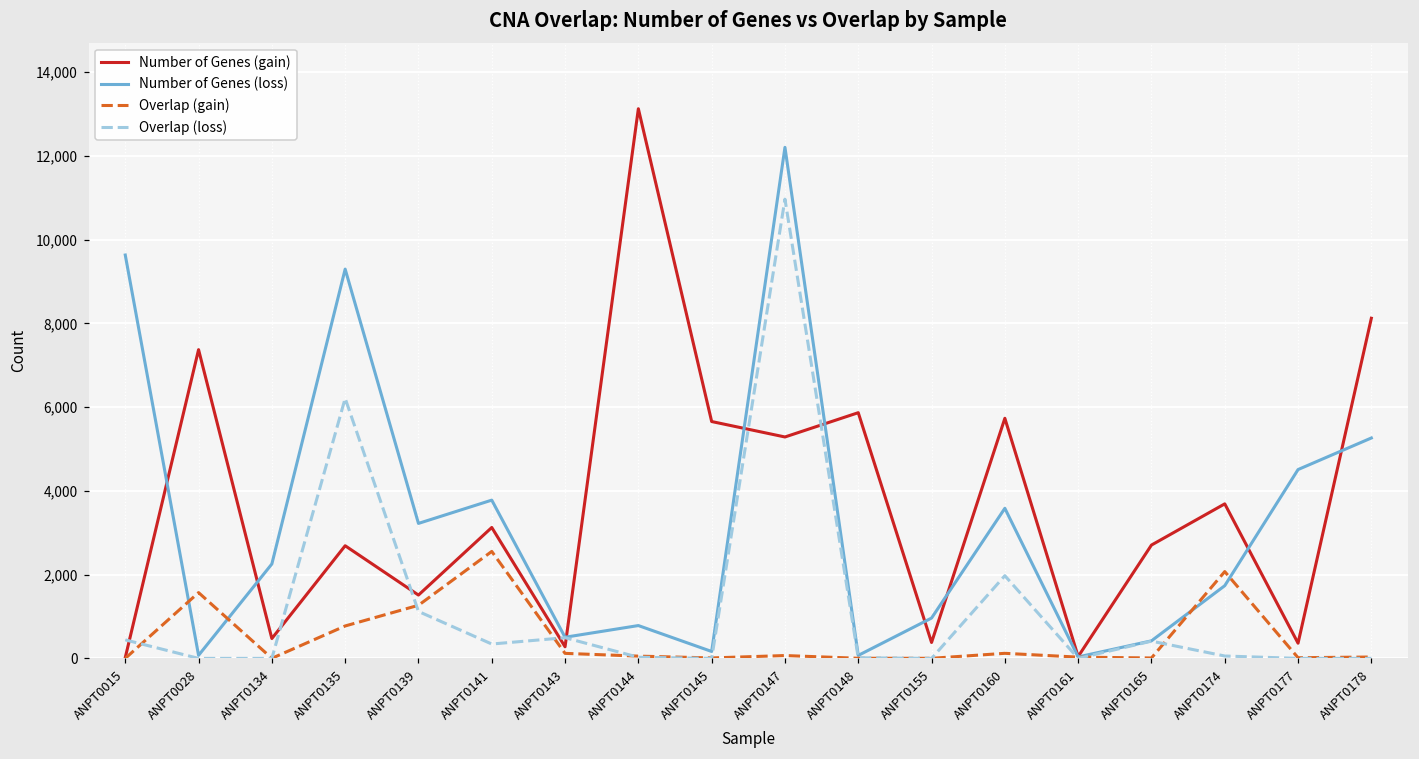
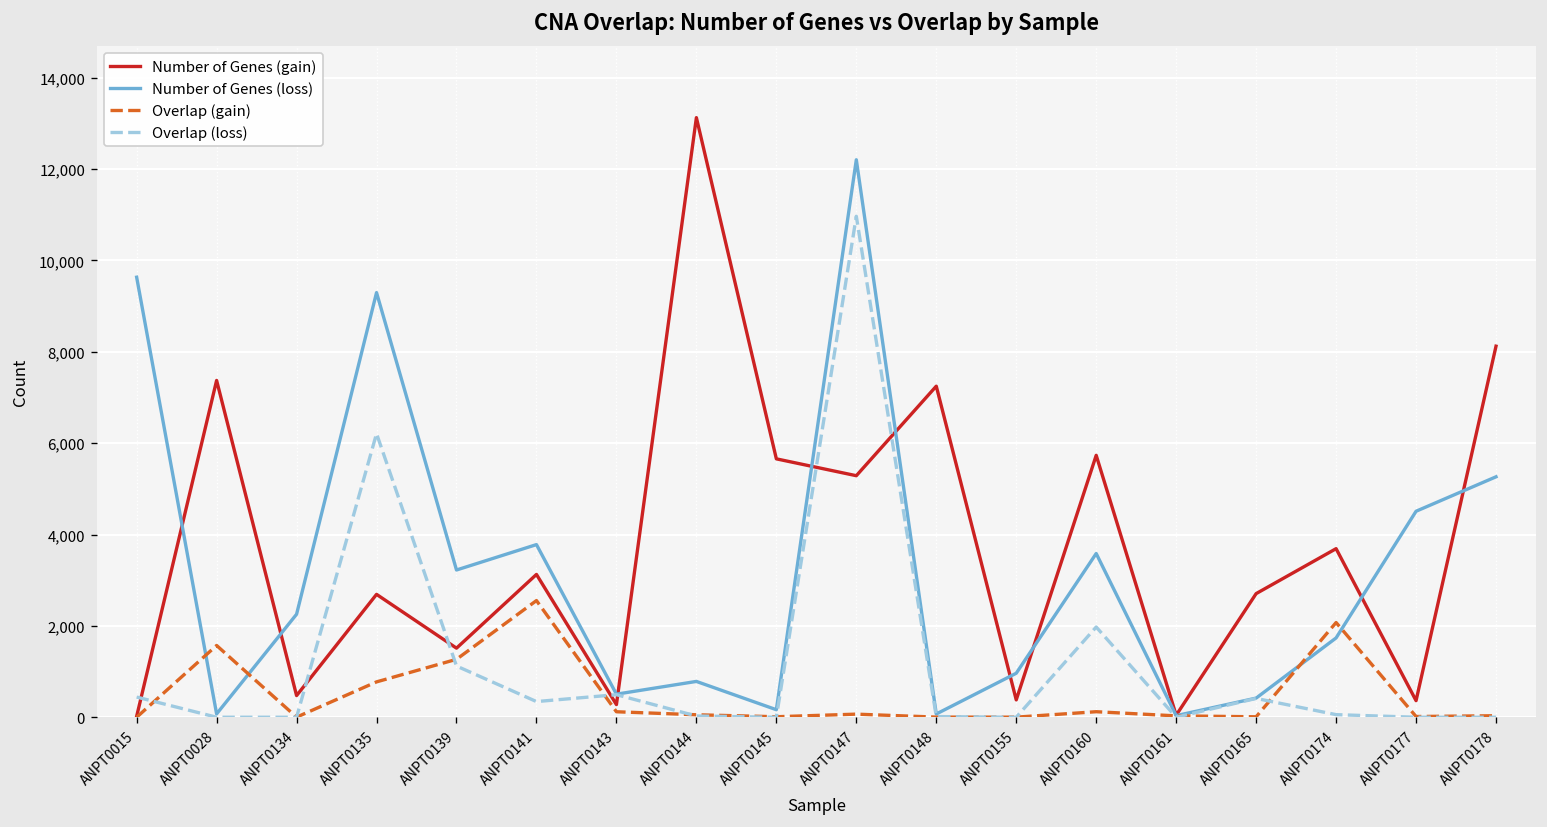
Number of Genes (gain), ANPT0148: 5,900 -> 7,200
